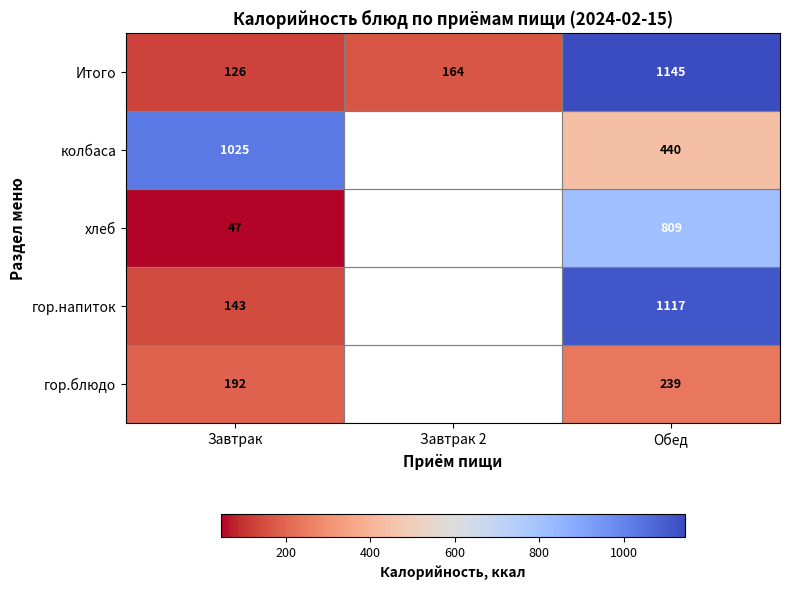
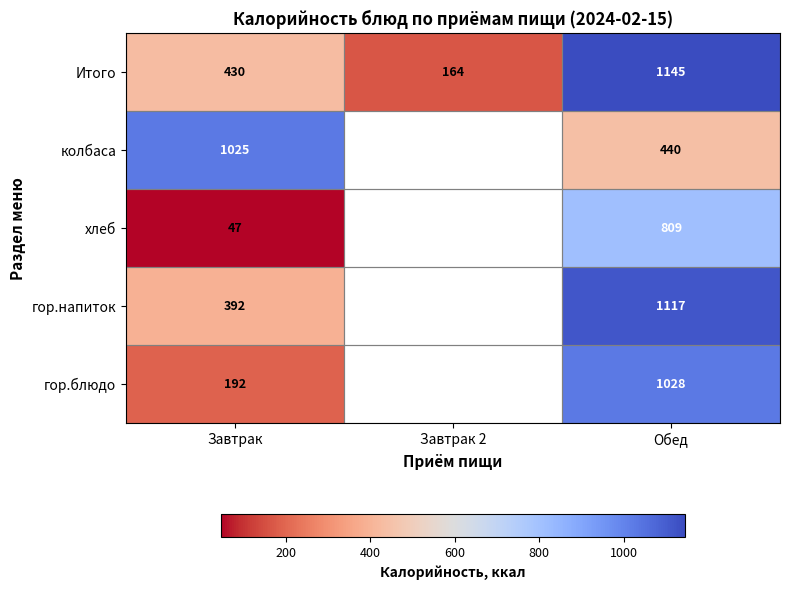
Итого, Завтрак: 126 -> 430
гор.напиток, Завтрак: 143 -> 392
гор.блюдо, Обед: 239 -> 1028
